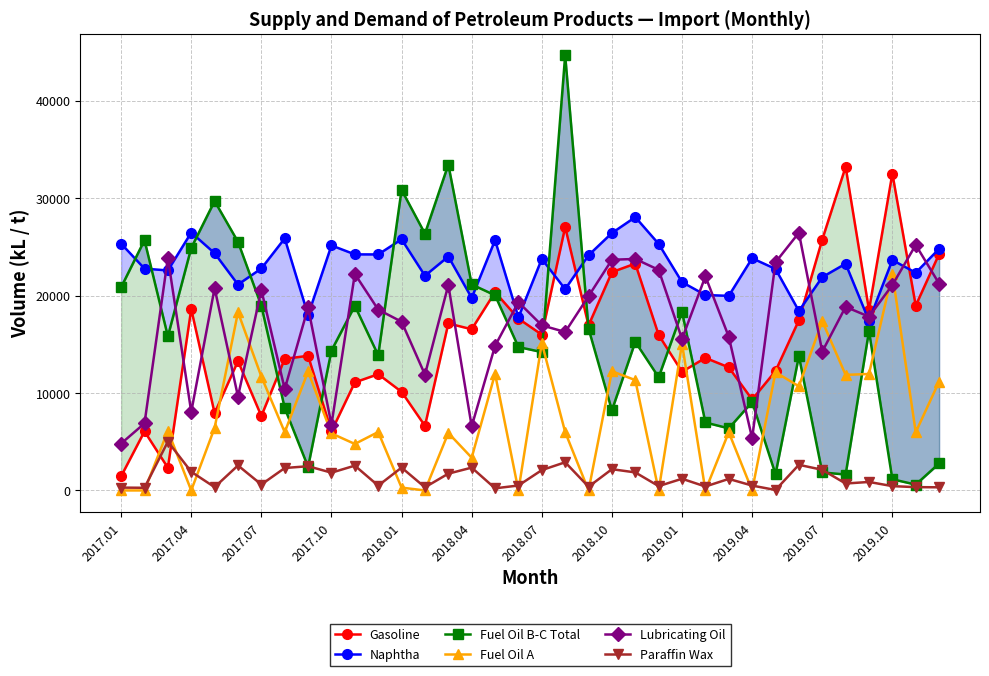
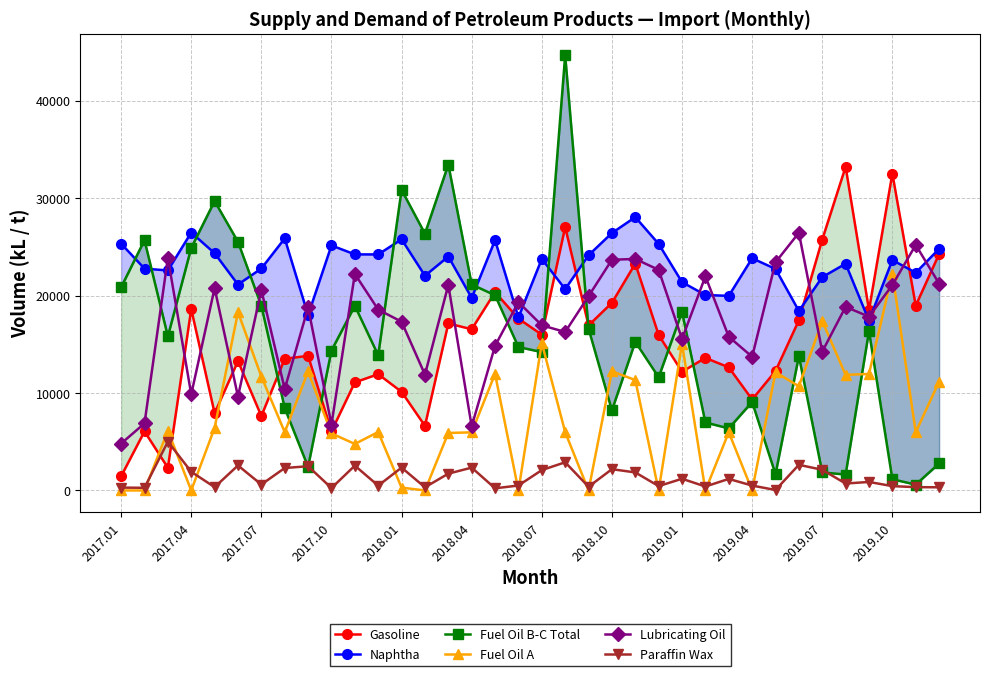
Lubricating Oil, 2017.04: 8000 -> 10000
Paraffin Wax, 2017.10: 2000 -> 0
Fuel Oil A, 2018.04: 3000 -> 6000
Gasoline, 2018.10: 22000 -> 19000
Lubricating Oil, 2019.04: 5000 -> 14000
